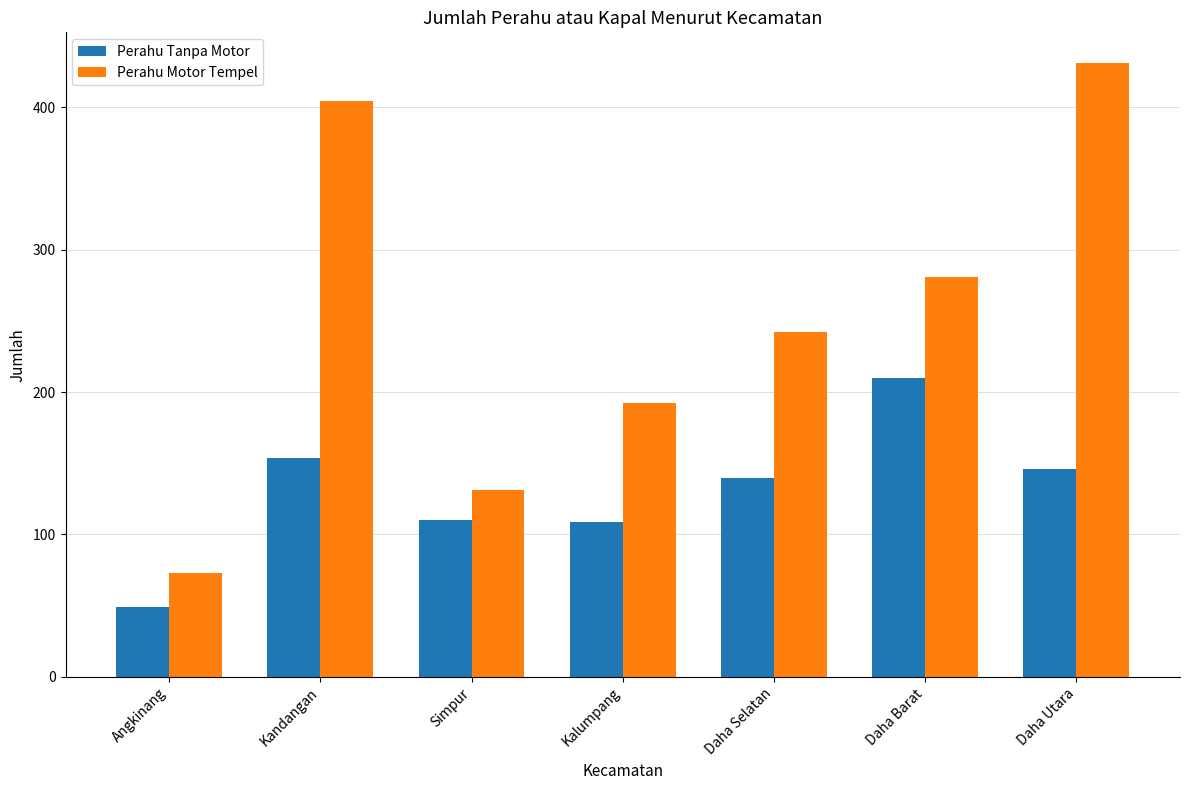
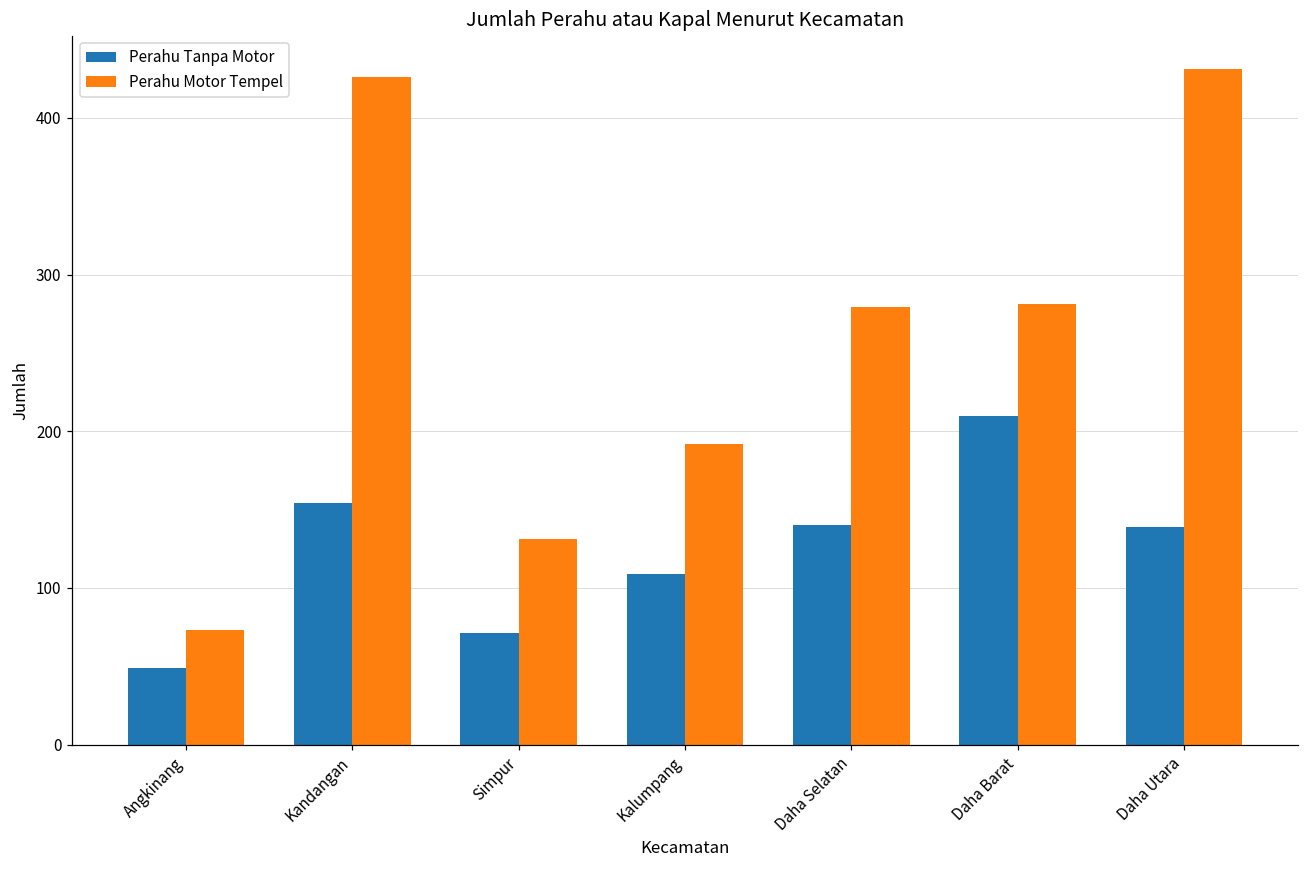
Perahu Motor Tempel, Kandangan: 404 -> 426
Perahu Tanpa Motor, Simpur: 110 -> 71
Perahu Motor Tempel, Daha Selatan: 242 -> 279
Perahu Tanpa Motor, Daha Utara: 146 -> 139
